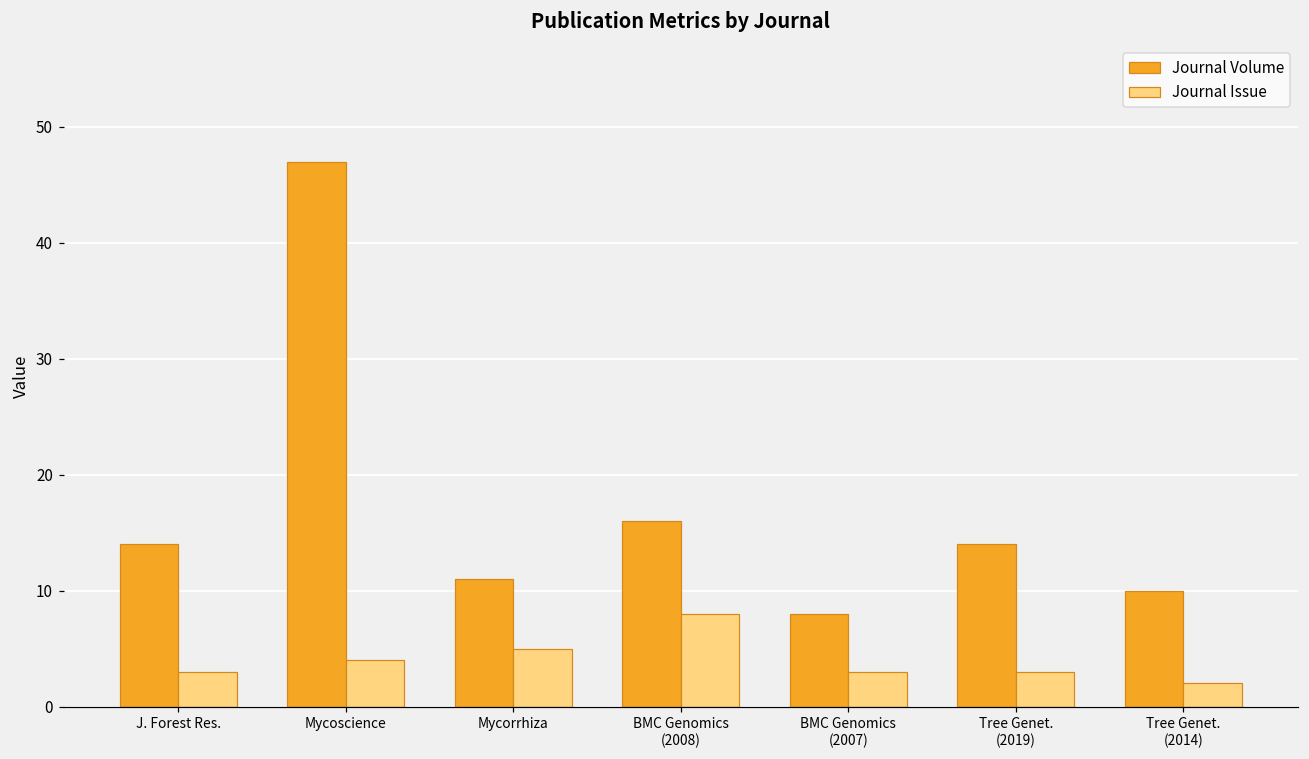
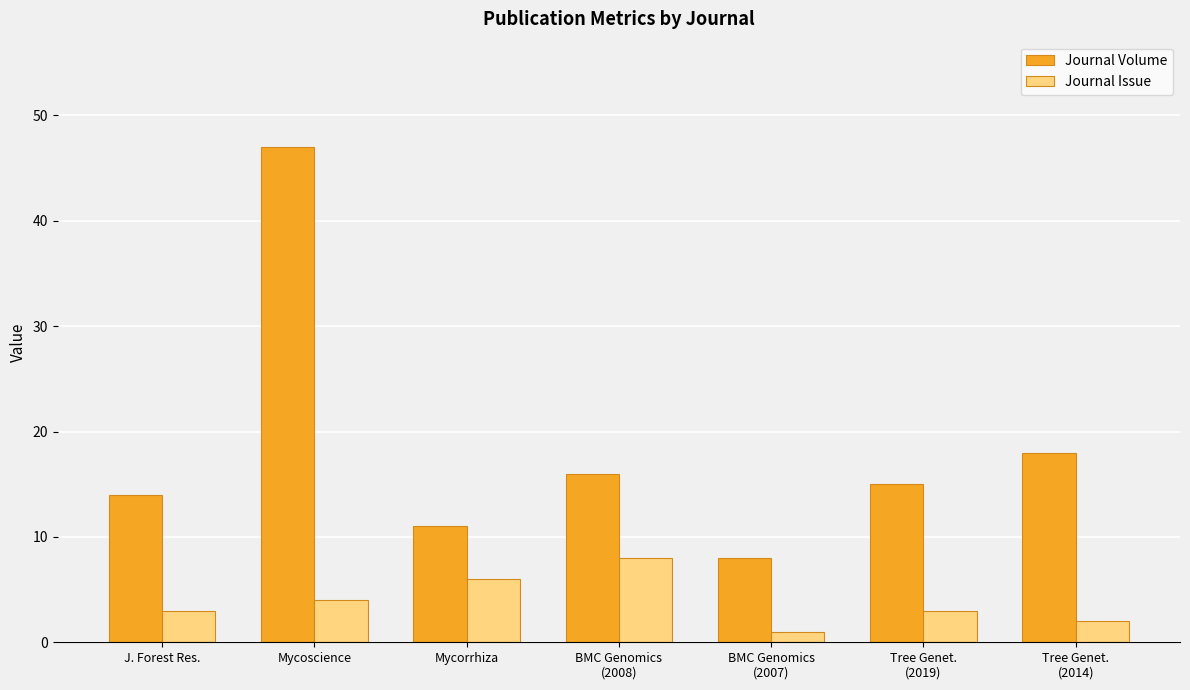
Journal Issue, Mycorrhiza: 5 -> 6
Journal Issue, BMC Genomics (2007): 3 -> 1
Journal Volume, Tree Genet. (2019): 14 -> 15
Journal Volume, Tree Genet. (2014): 10 -> 18
